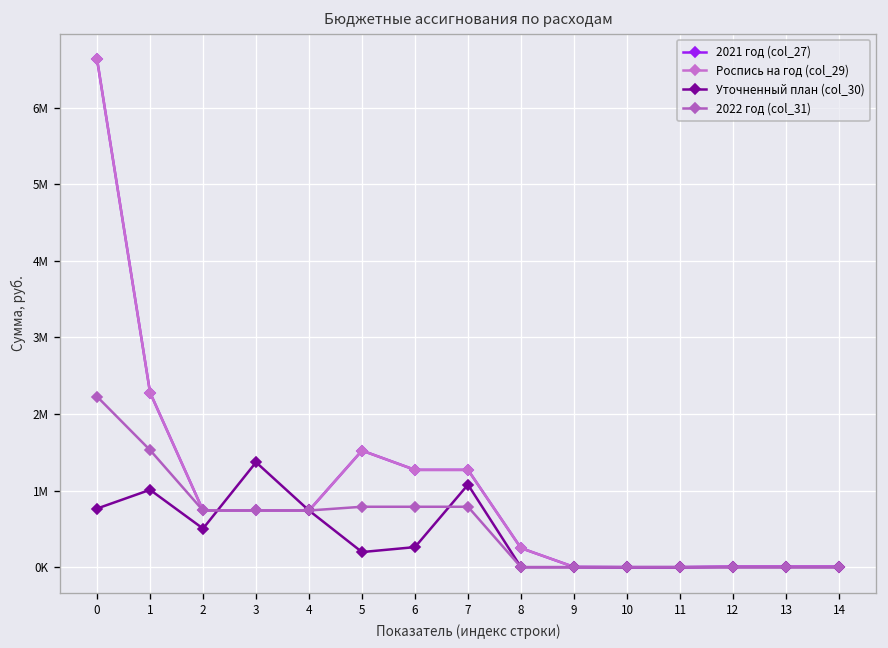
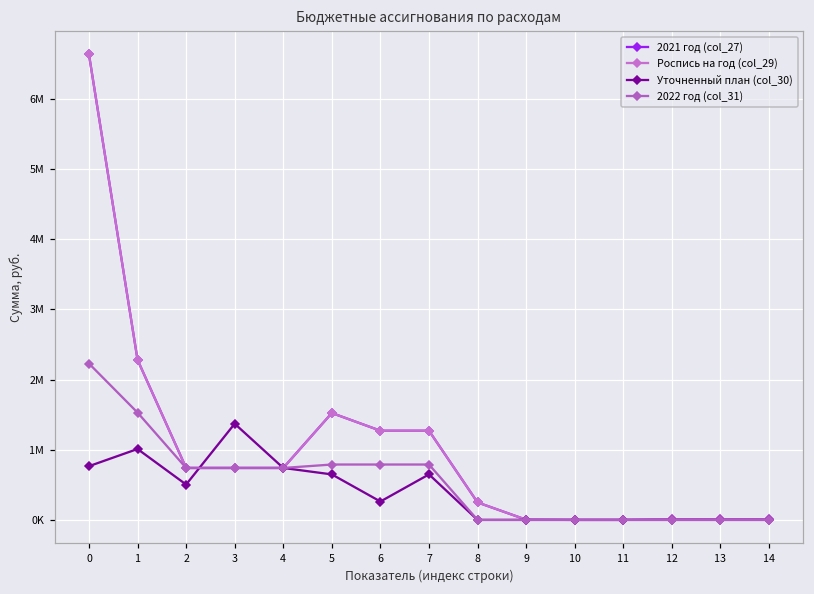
Уточненный план (col_30), 5: 200000 -> 600000
Уточненный план (col_30), 7: 1100000 -> 600000
